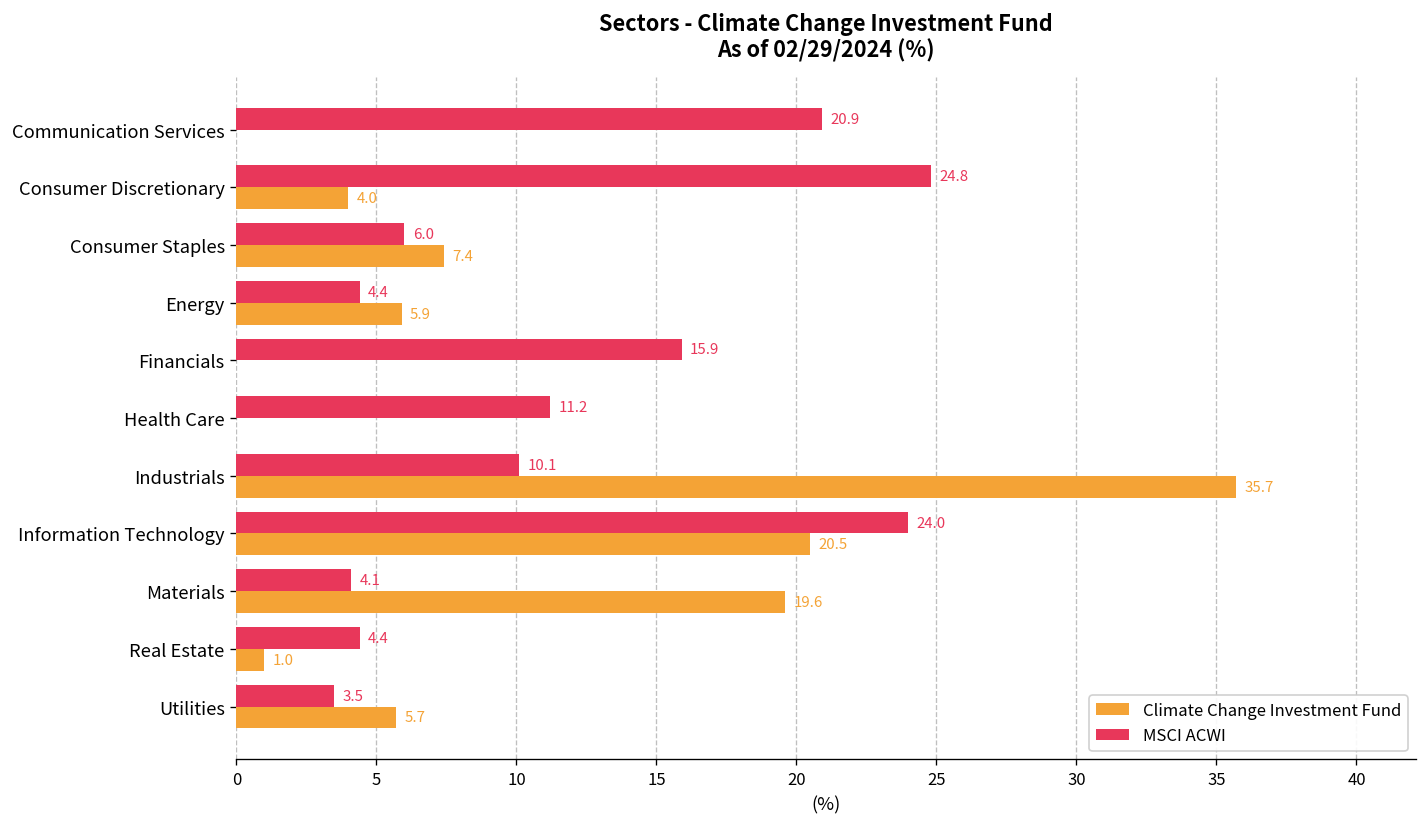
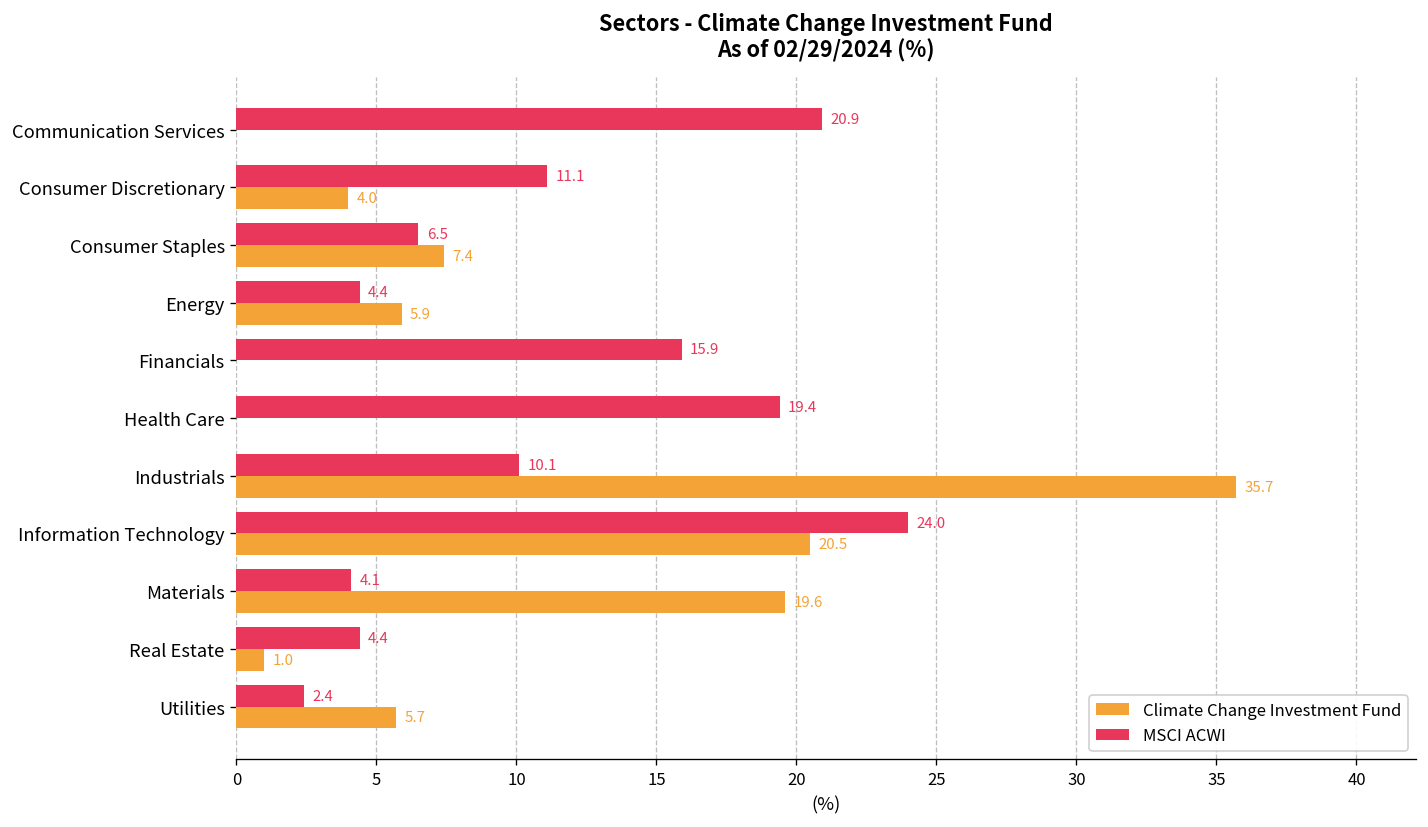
MSCI ACWI, Consumer Discretionary: 24.8 -> 11.1
MSCI ACWI, Consumer Staples: 6.0 -> 6.5
MSCI ACWI, Health Care: 11.2 -> 19.4
MSCI ACWI, Utilities: 3.5 -> 2.4
